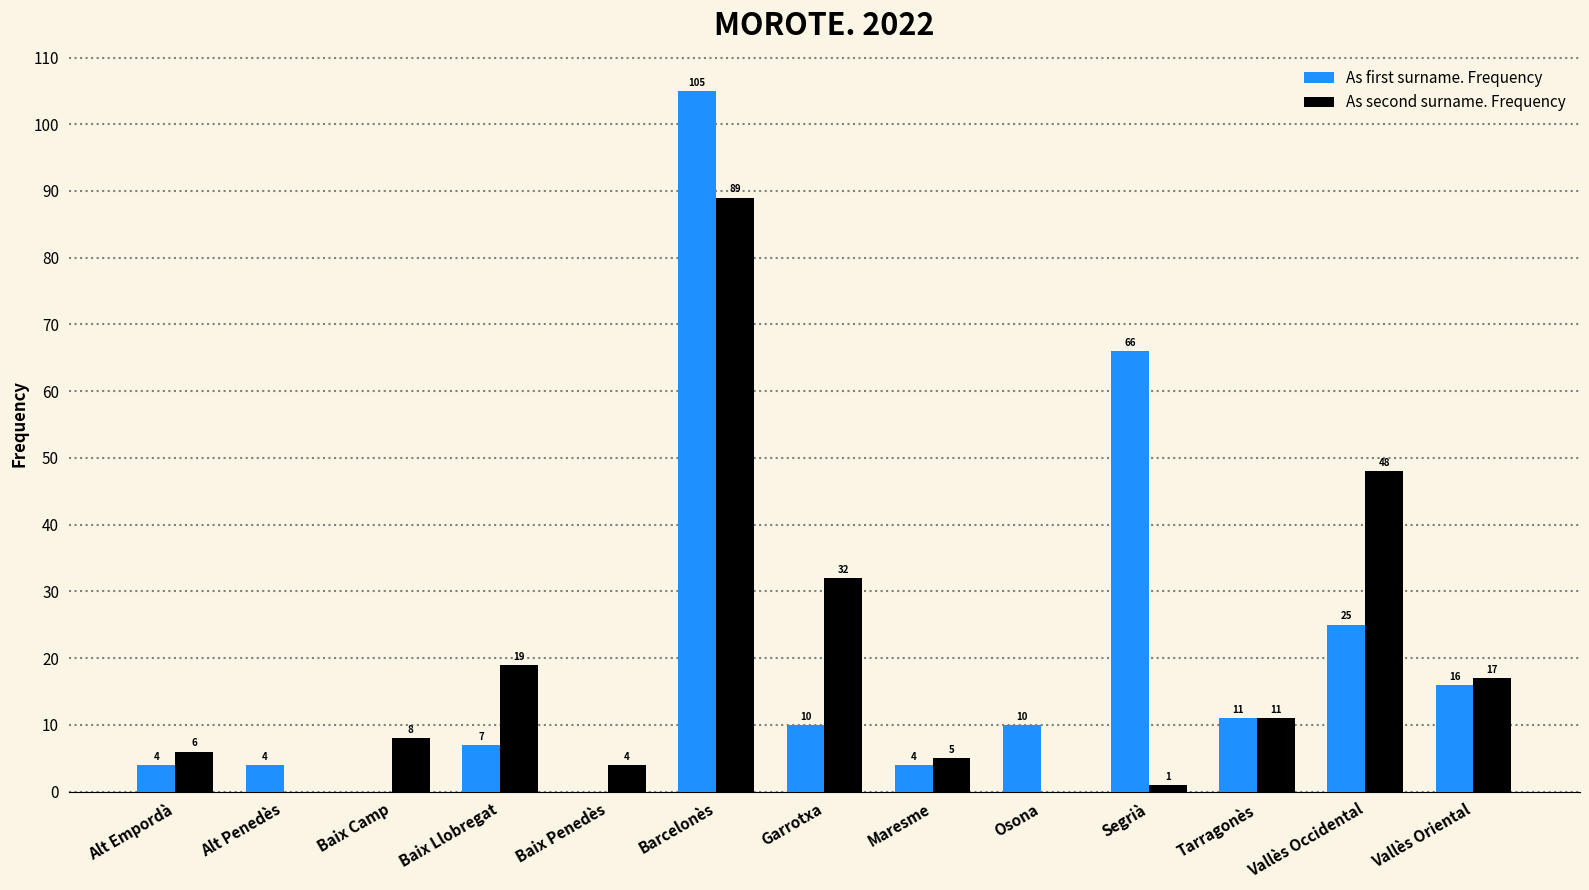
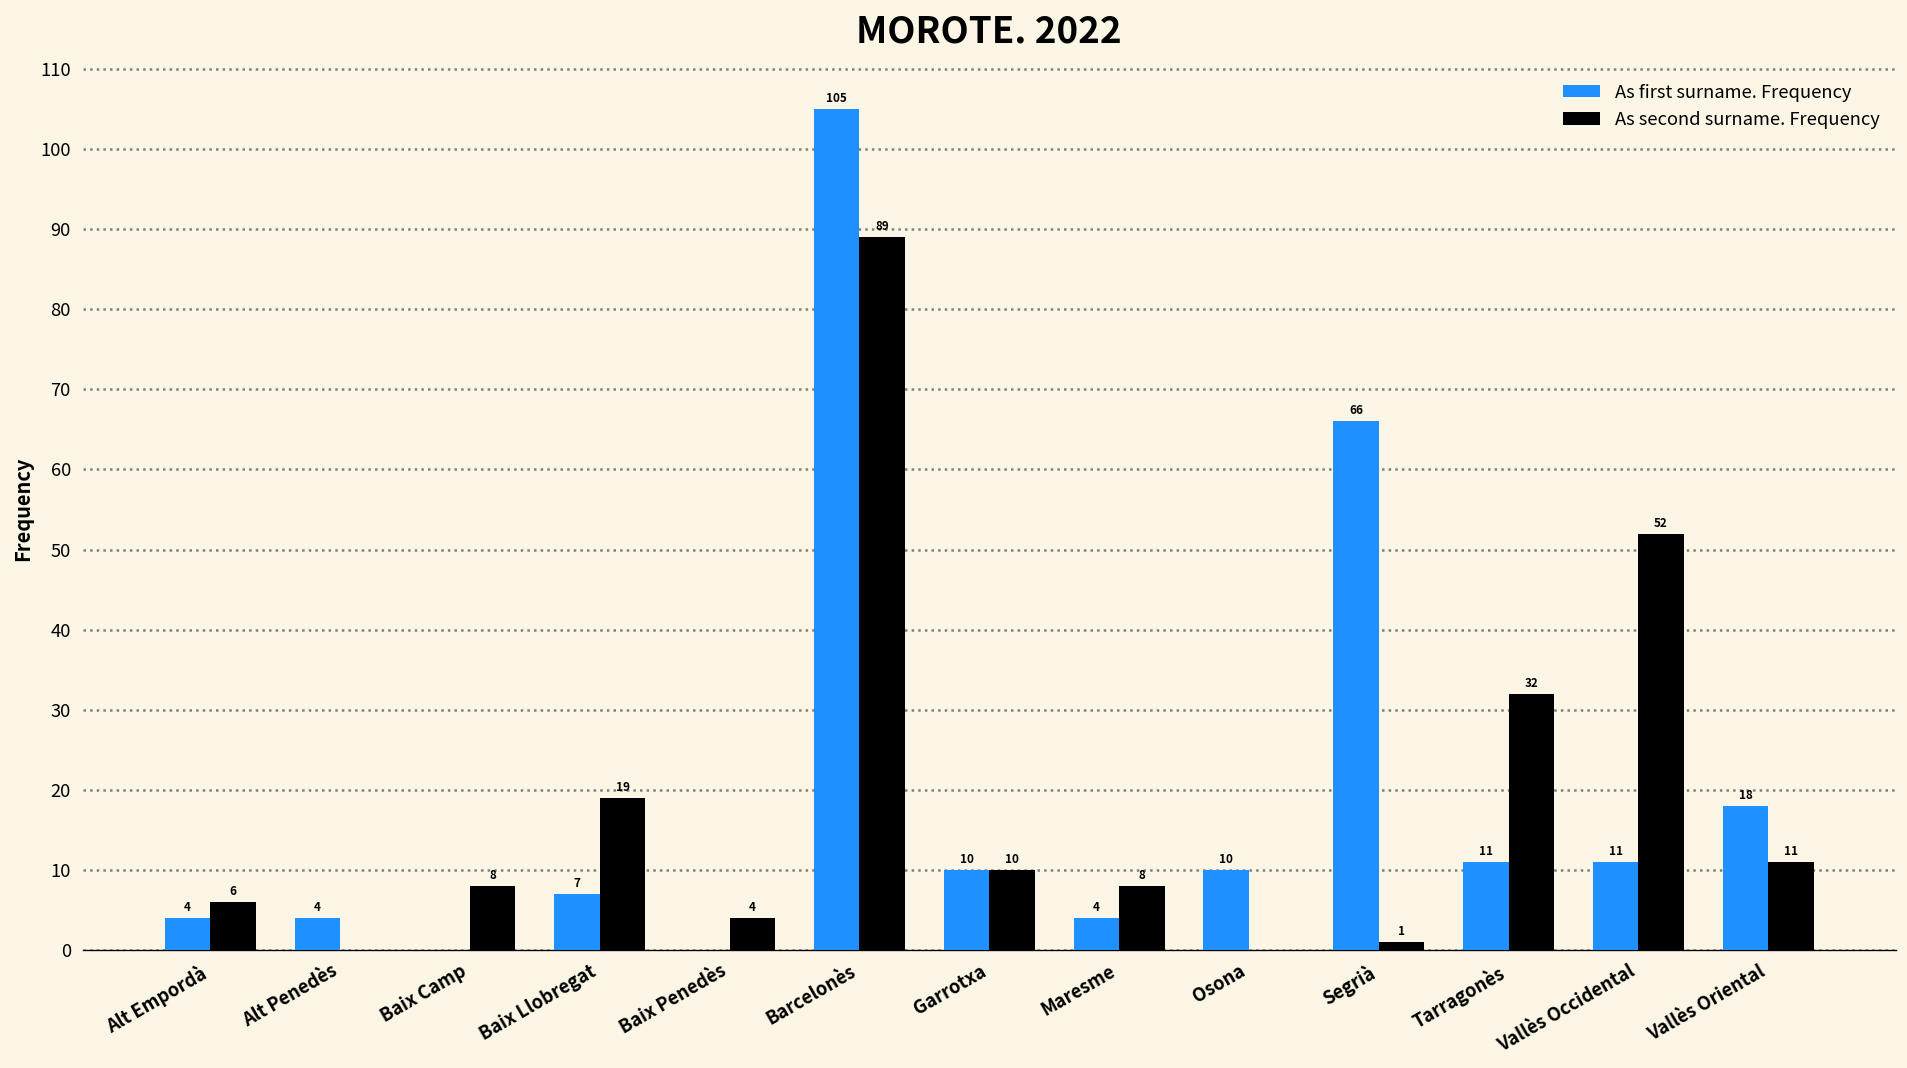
As second surname. Frequency, Garrotxa: 32 -> 10
As second surname. Frequency, Maresme: 5 -> 8
As second surname. Frequency, Tarragonès: 11 -> 32
As first surname. Frequency, Vallès Occidental: 25 -> 11
As second surname. Frequency, Vallès Occidental: 48 -> 52
As first surname. Frequency, Vallès Oriental: 16 -> 18
As second surname. Frequency, Vallès Oriental: 17 -> 11
